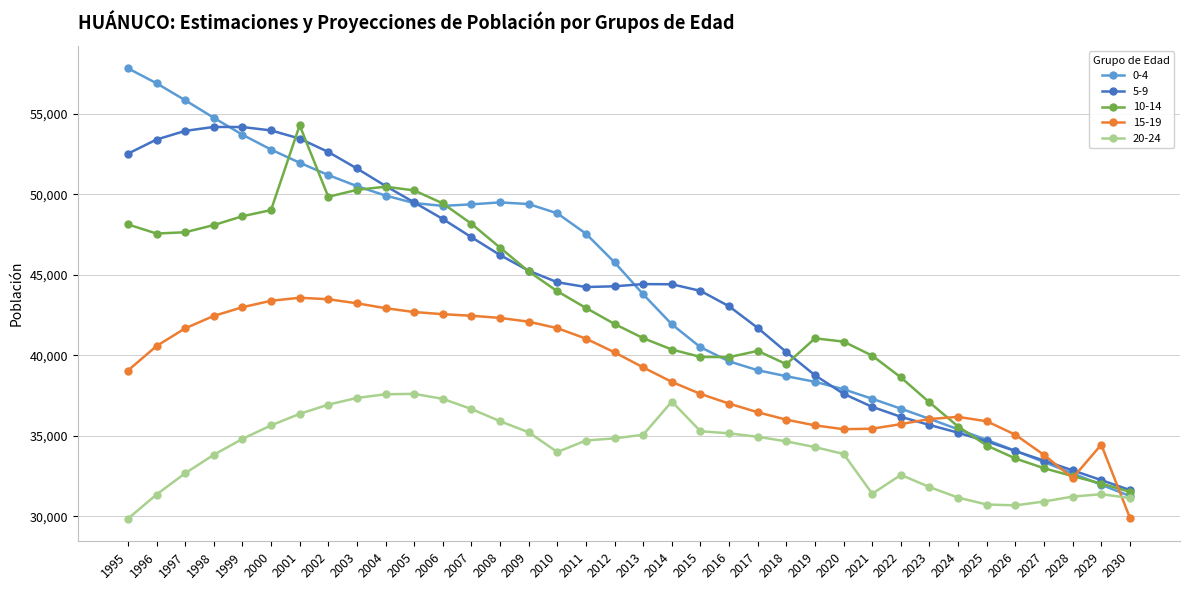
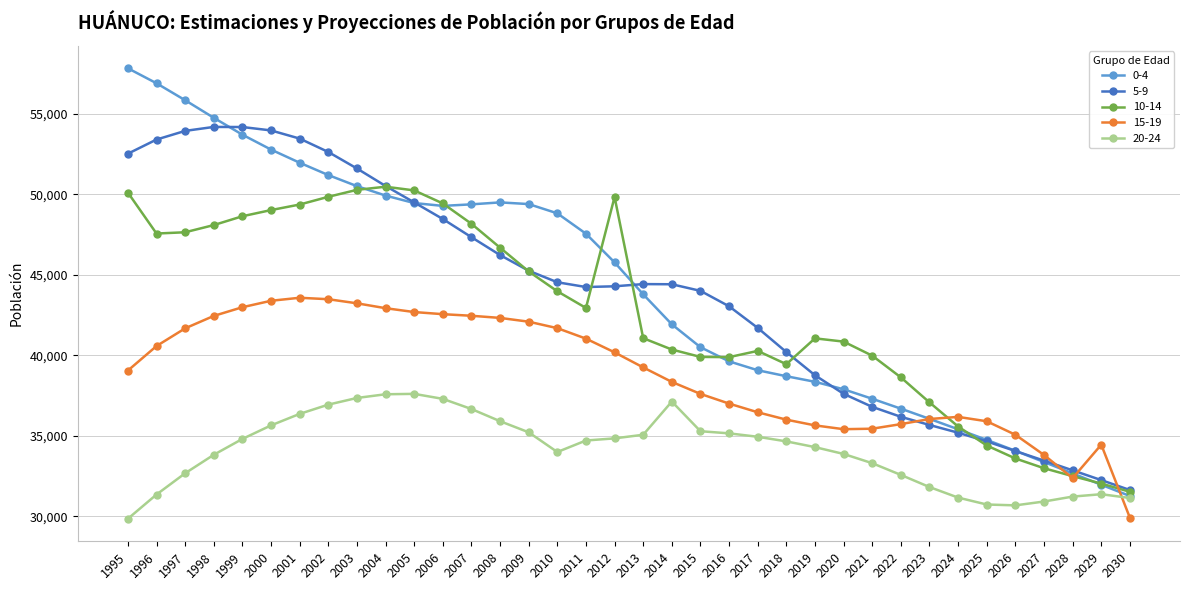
10-14, 1995: 48,100 -> 50,100
10-14, 2001: 54,300 -> 49,400
10-14, 2012: 42,000 -> 49,800
20-24, 2021: 31,400 -> 33,300
